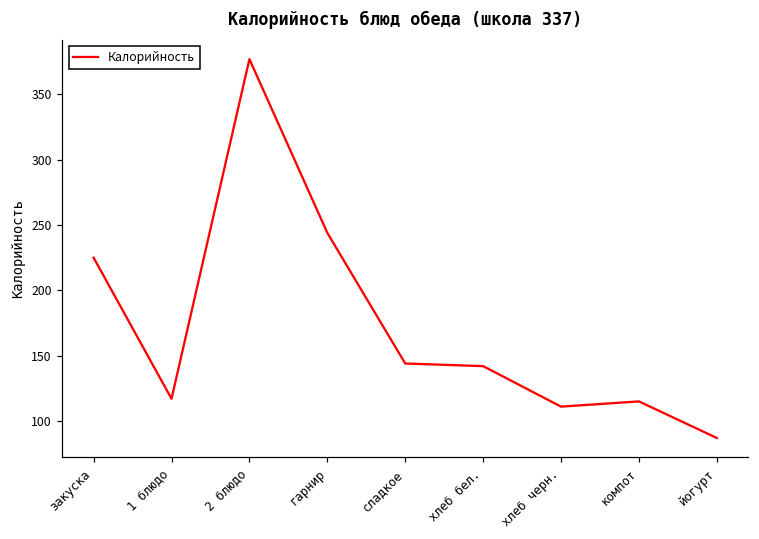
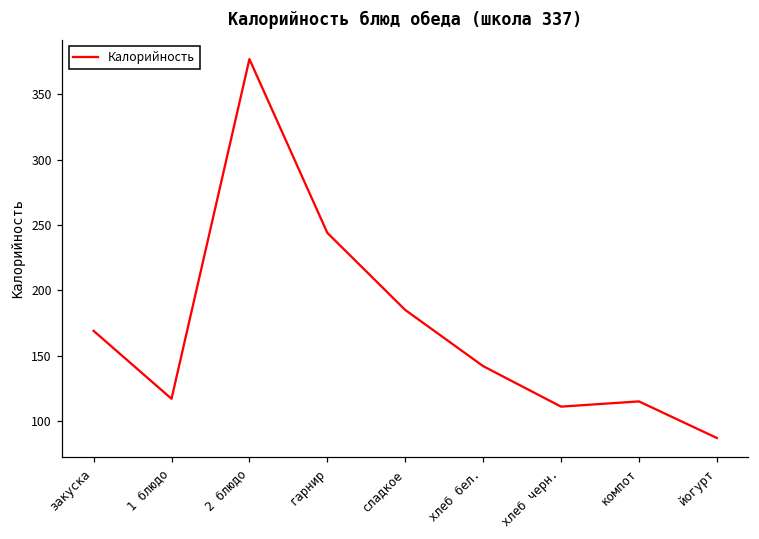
закуска: 225 -> 169
сладкое: 144 -> 185
